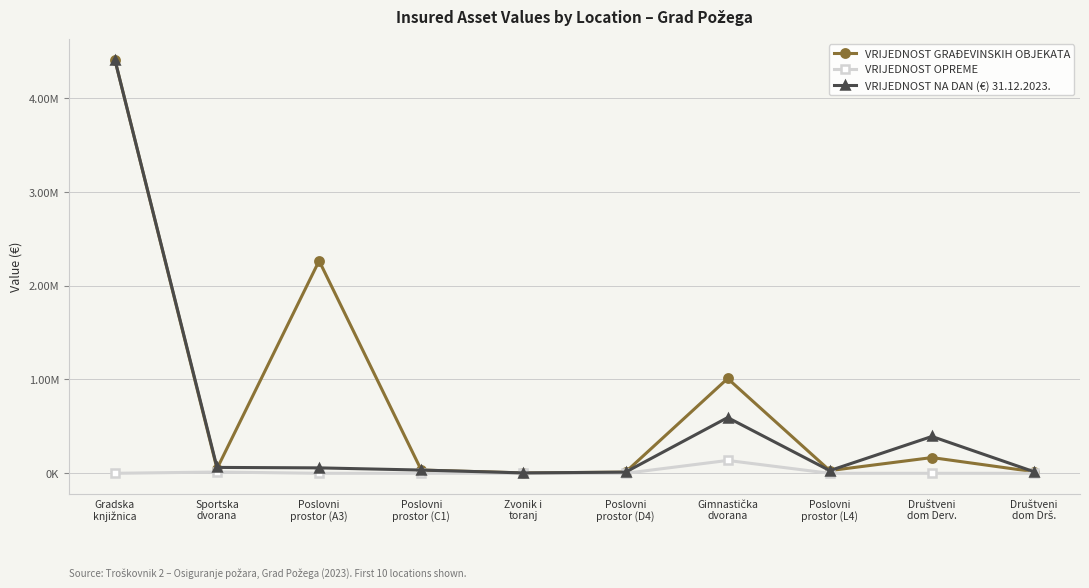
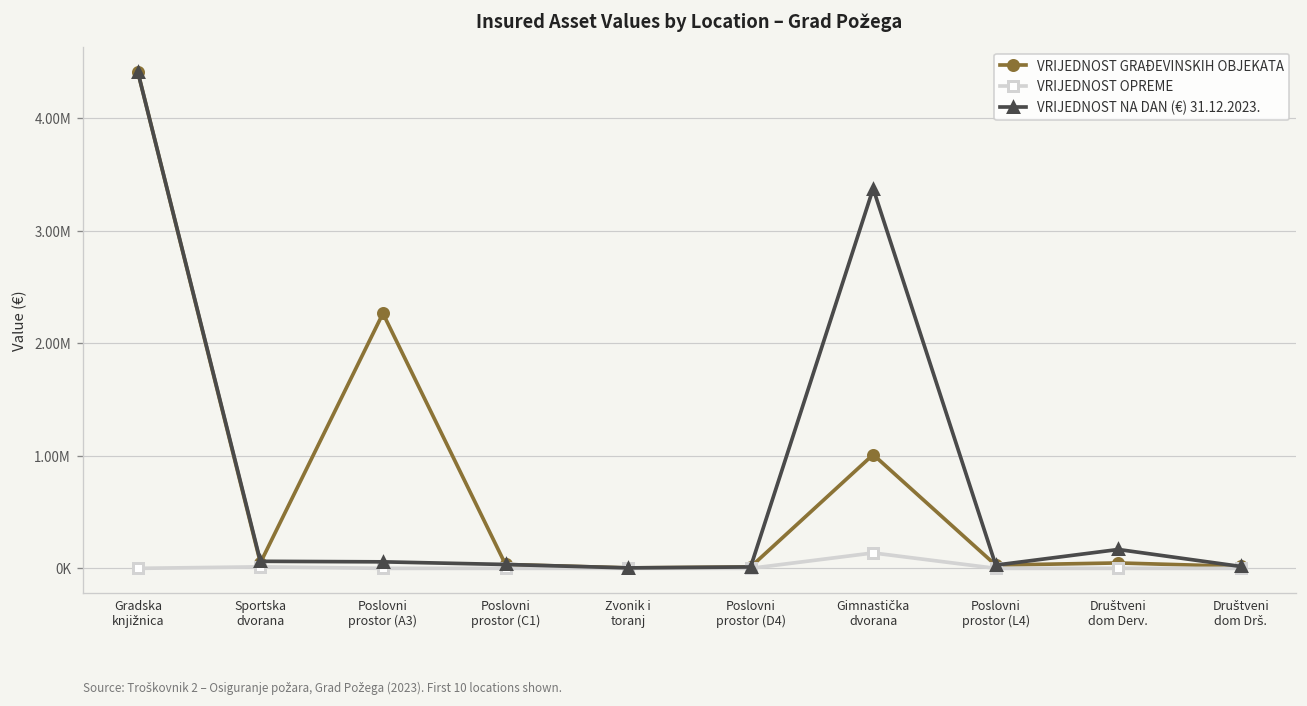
VRIJEDNOST NA DAN (€) 31.12.2023., Gimnastička dvorana: 600000 -> 3400000
VRIJEDNOST GRAĐEVINSKIH OBJEKATA, Društveni dom Derv.: 200000 -> 0
VRIJEDNOST NA DAN (€) 31.12.2023., Društveni dom Derv.: 400000 -> 200000
